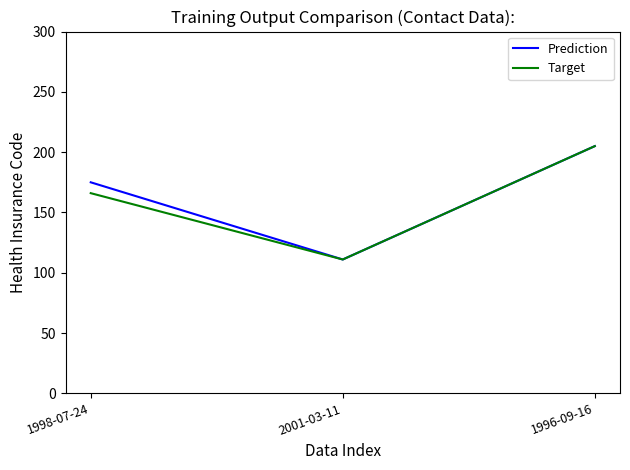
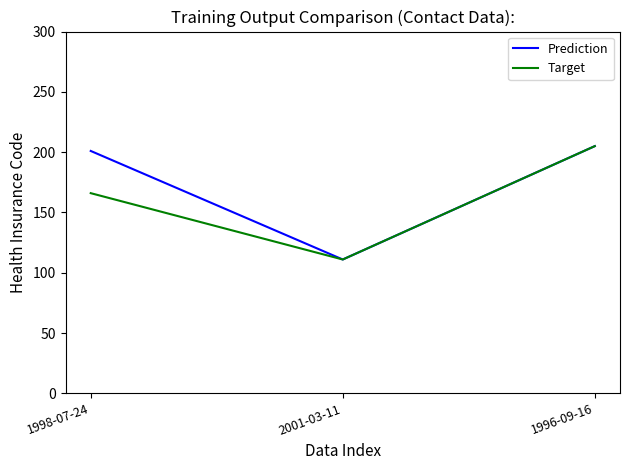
Prediction, 1998-07-24: 175 -> 201
